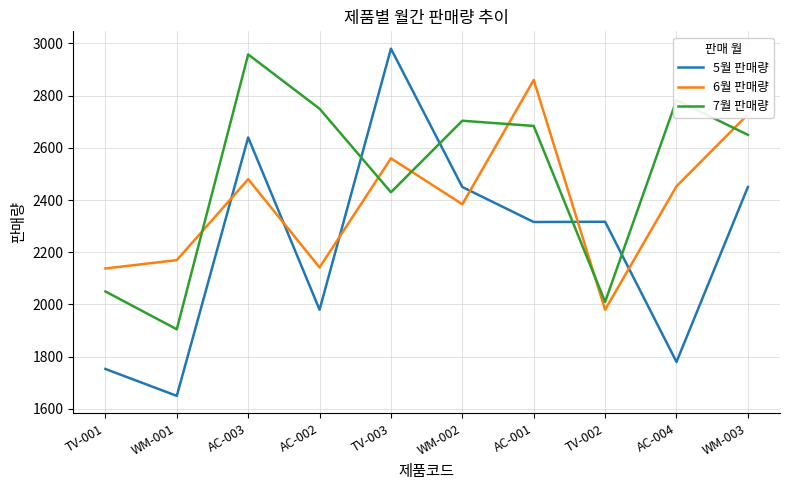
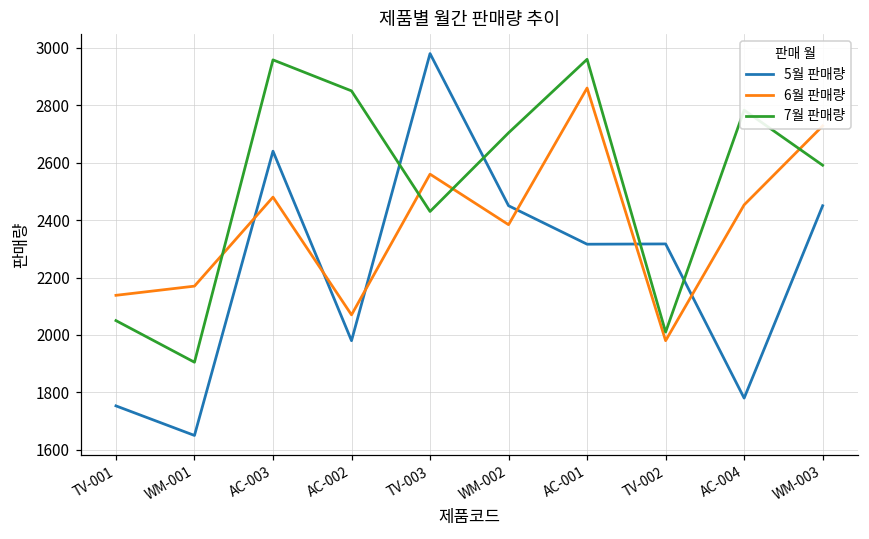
6월 판매량, AC-002: 2140 -> 2070
7월 판매량, AC-002: 2750 -> 2850
7월 판매량, AC-001: 2680 -> 2960
7월 판매량, WM-003: 2650 -> 2590
